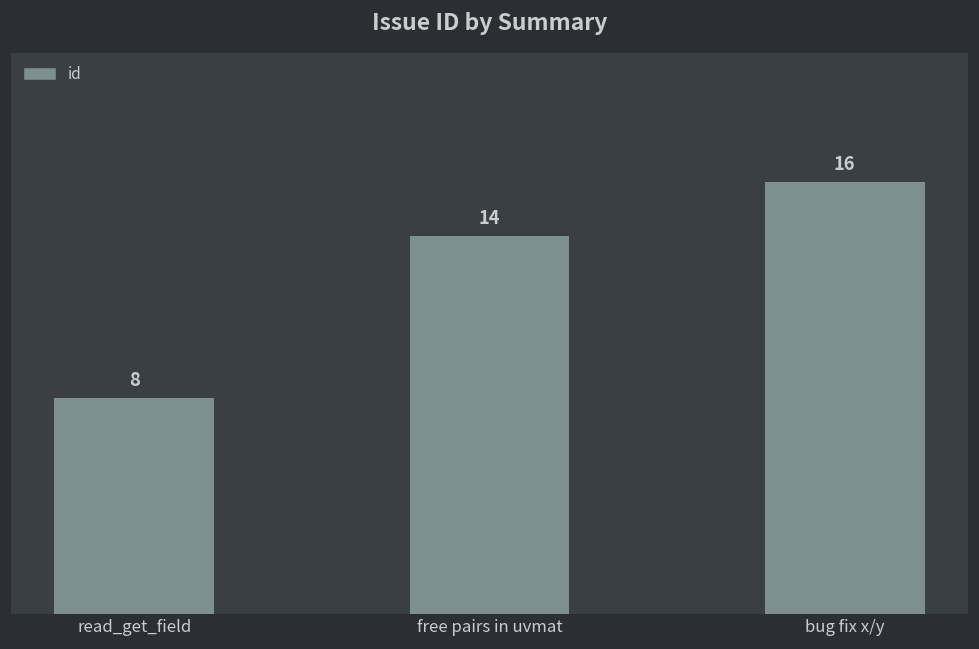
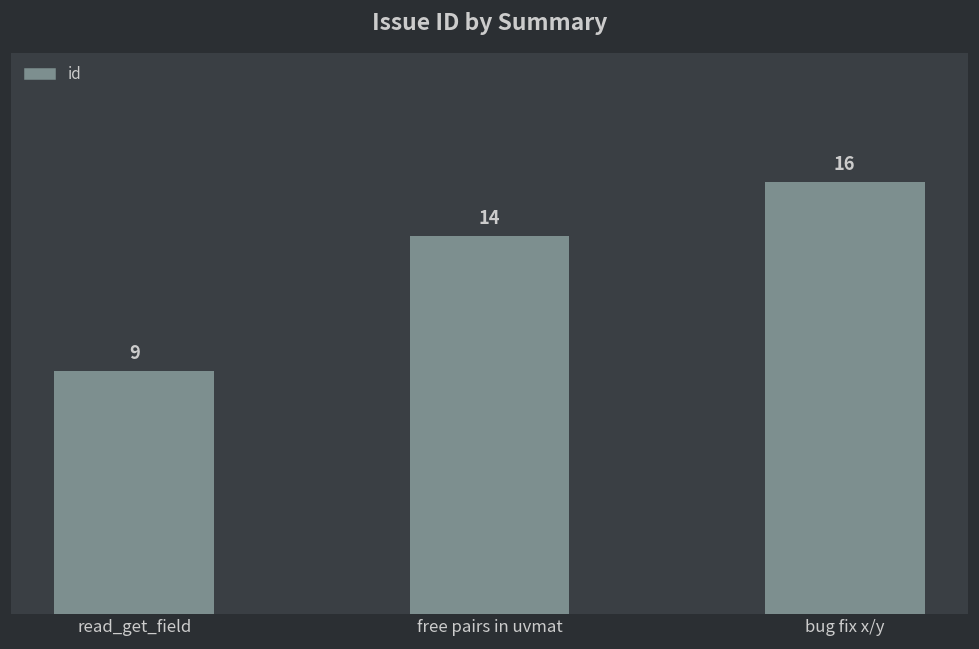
read_get_field: 8 -> 9
